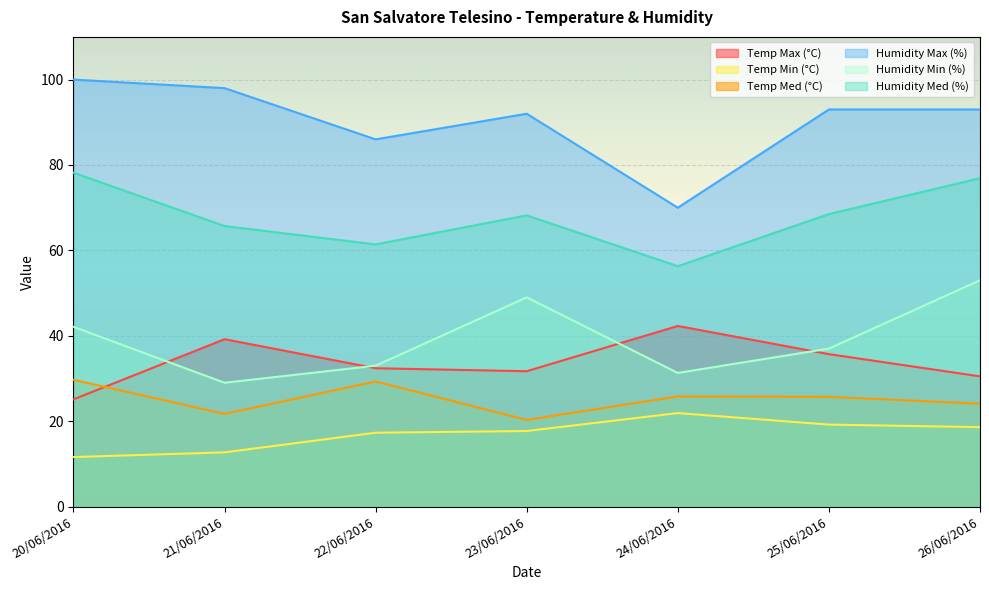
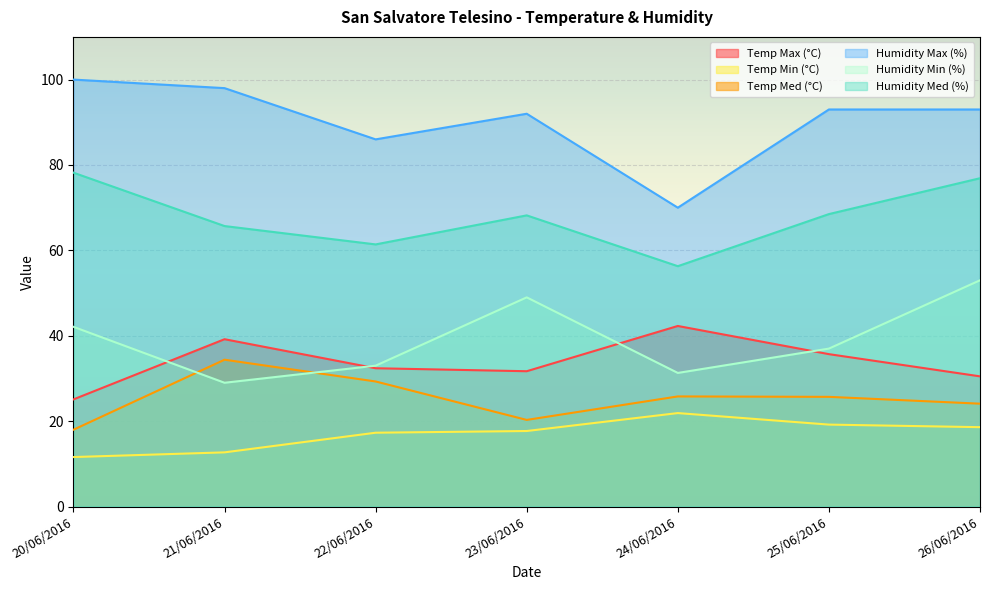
Temp Med (°C), 20/06/2016: 30 -> 18
Temp Med (°C), 21/06/2016: 22 -> 34
